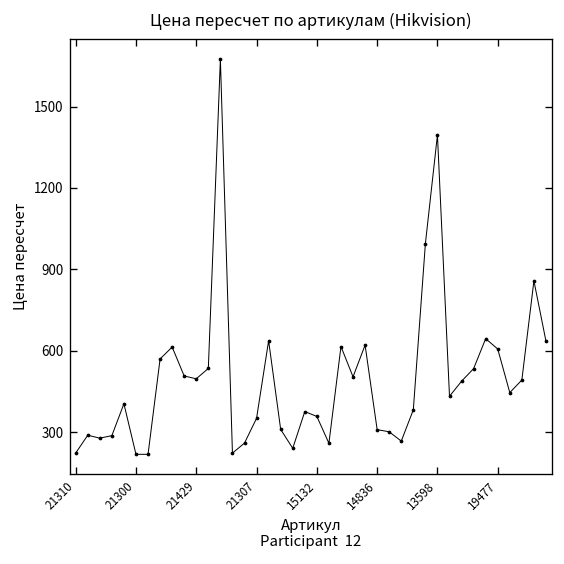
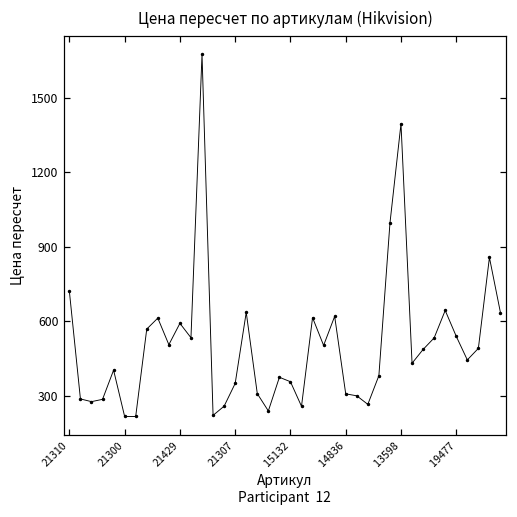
21310: 220 -> 720
21429: 500 -> 590
19477: 610 -> 540
